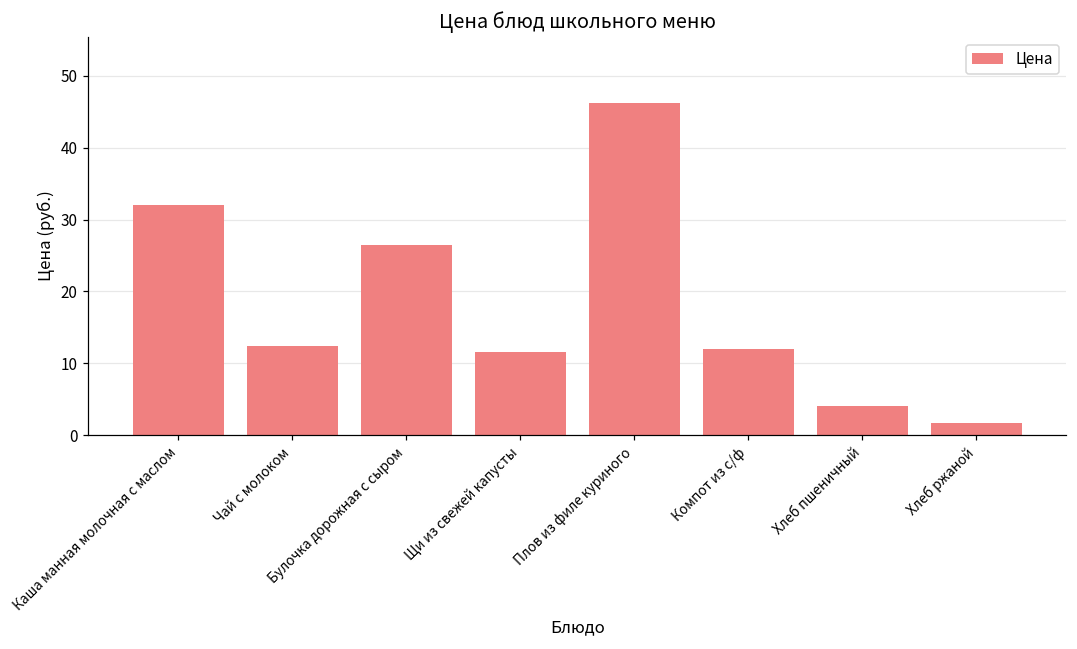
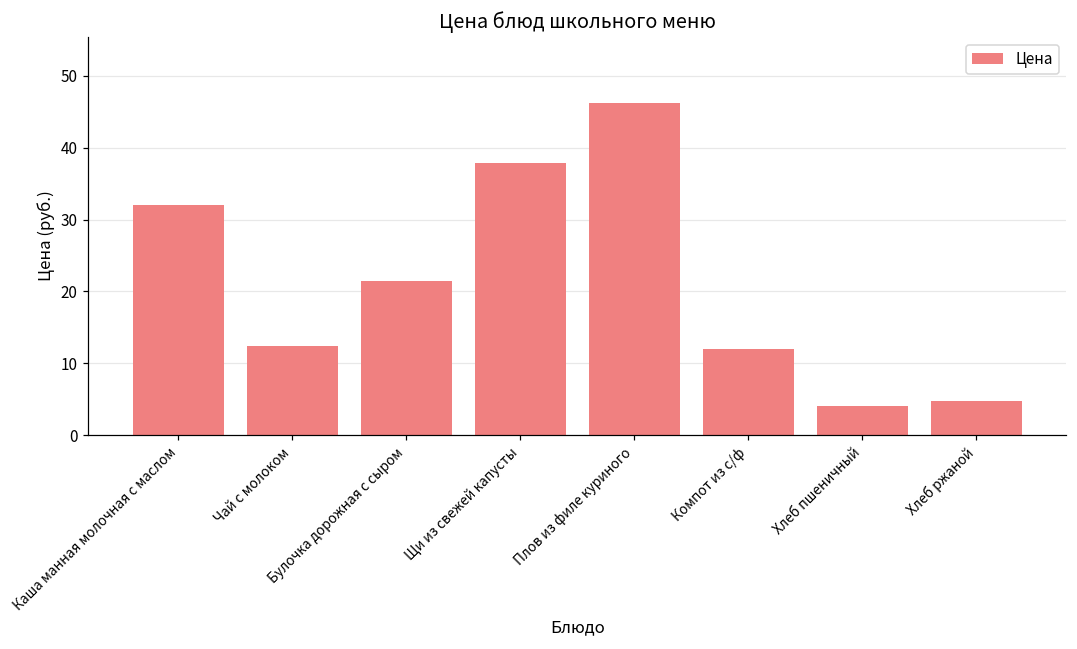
Булочка дорожная с сыром: 27 -> 21
Щи из свежей капусты: 12 -> 38
Хлеб ржаной: 2 -> 5
